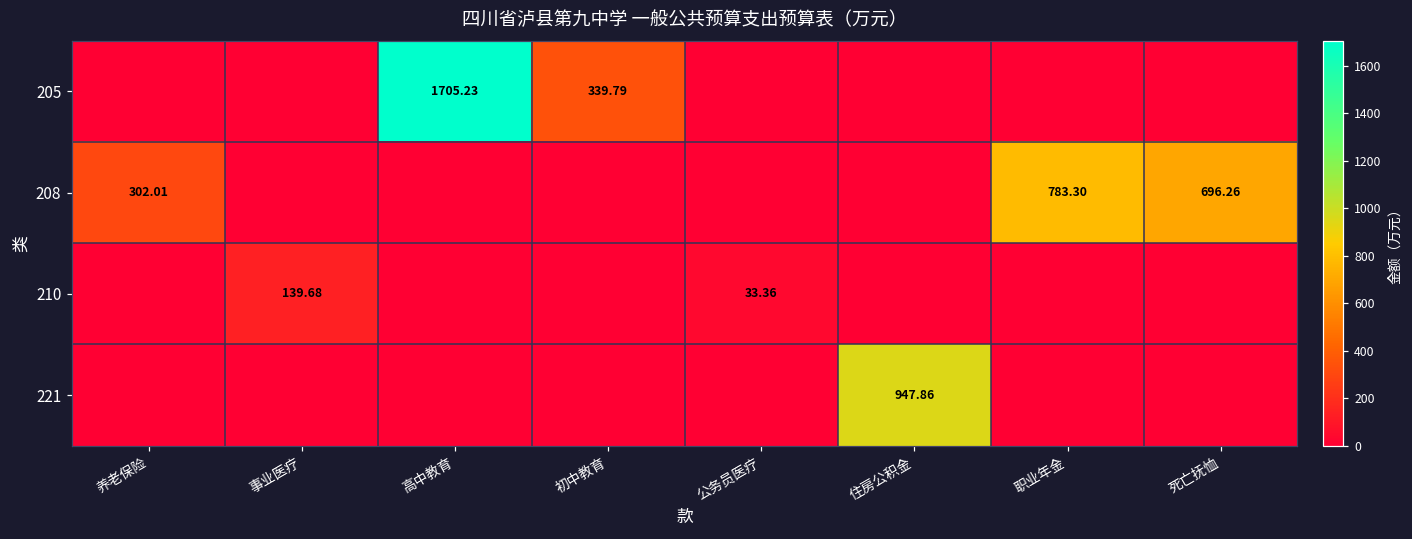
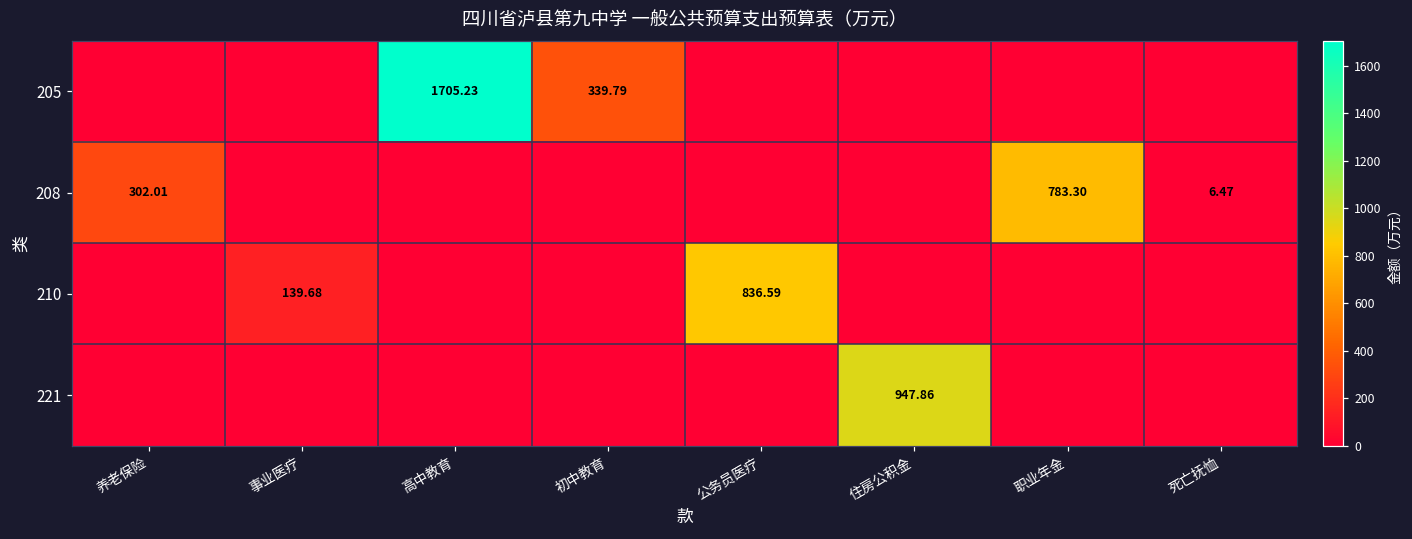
208, 死亡抚恤: 696.26 -> 6.47
210, 公务员医疗: 33.36 -> 836.59
